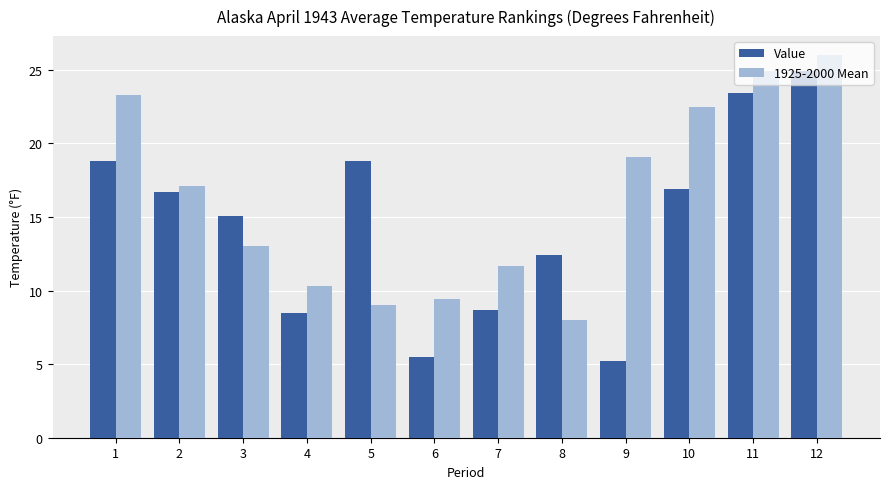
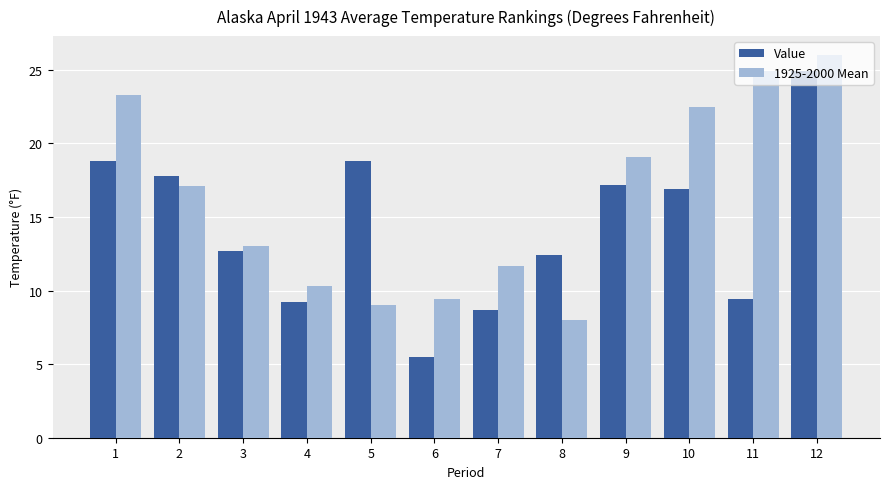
Value, 2: 16.7 -> 17.8
Value, 3: 15.1 -> 12.7
Value, 4: 8.5 -> 9.2
Value, 9: 5.2 -> 17.2
Value, 11: 23.4 -> 9.4
